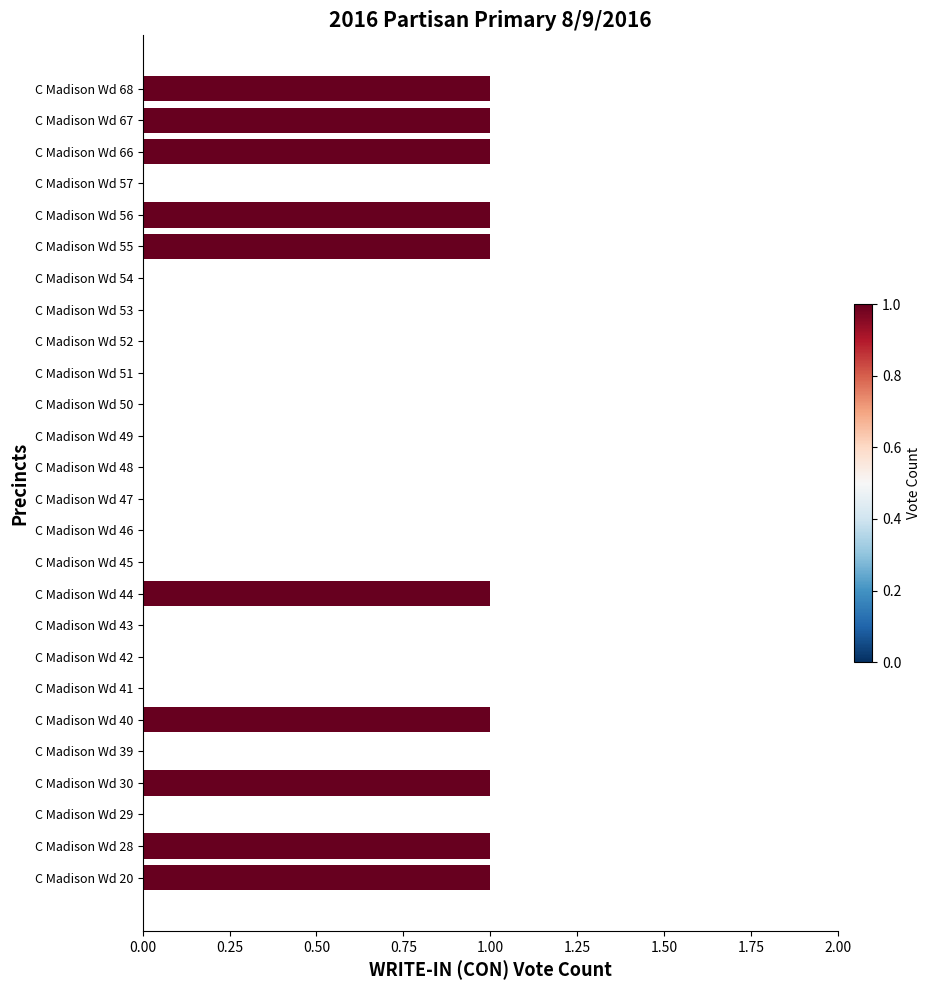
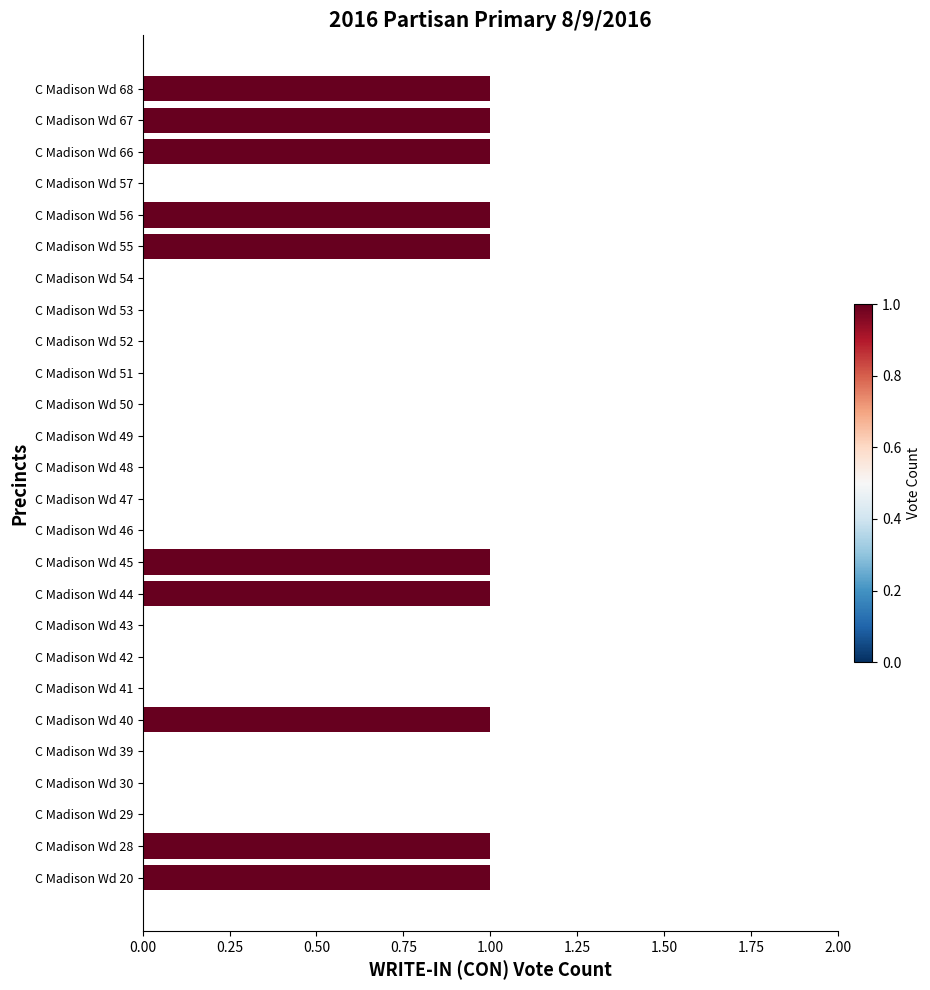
C Madison Wd 45: 0 -> 1
C Madison Wd 30: 1 -> 0
